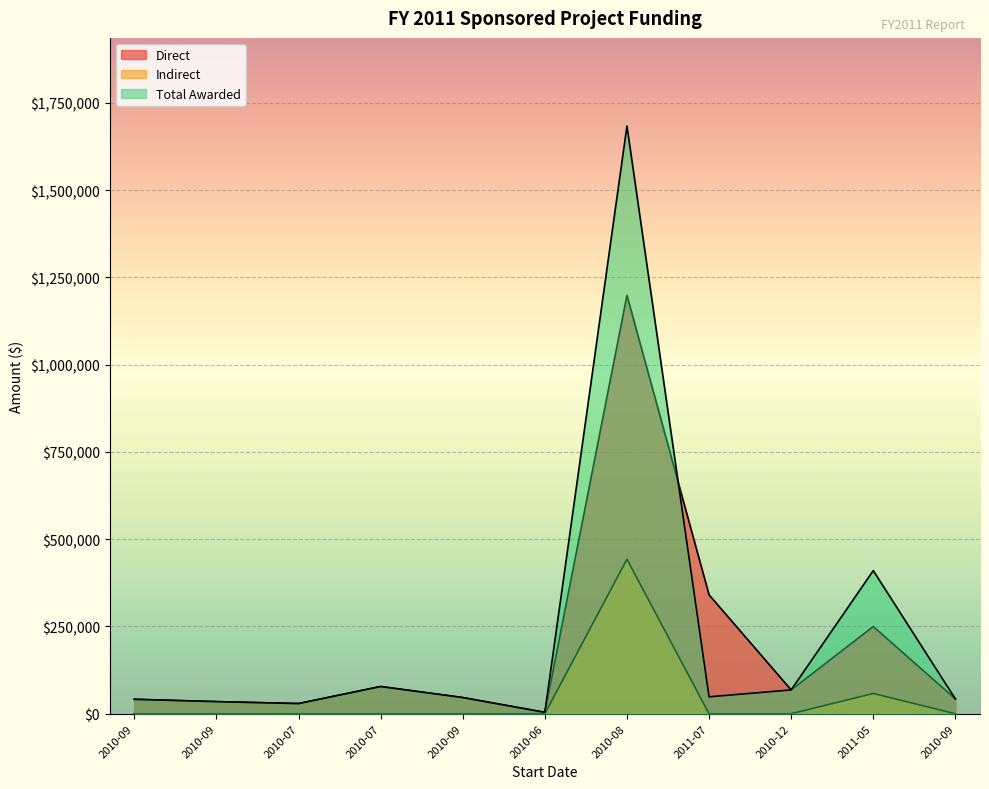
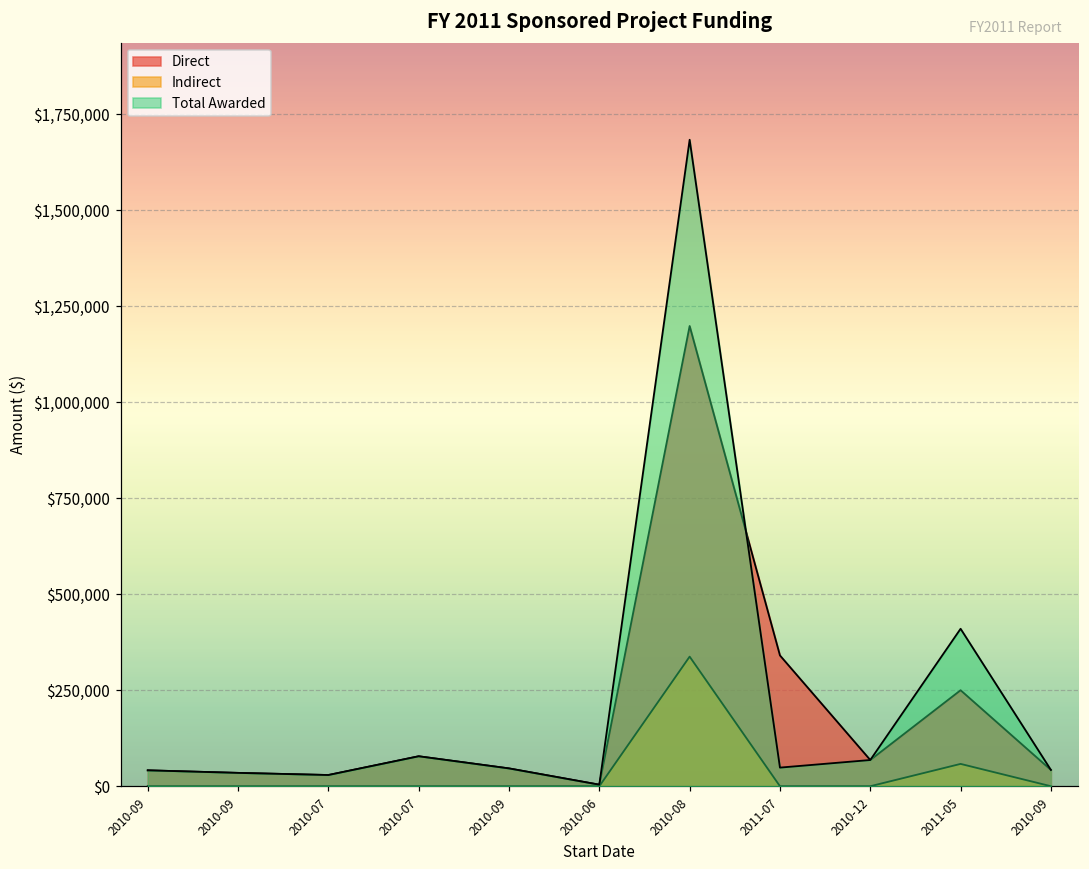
Indirect, 2010-08: $440,000 -> $340,000
